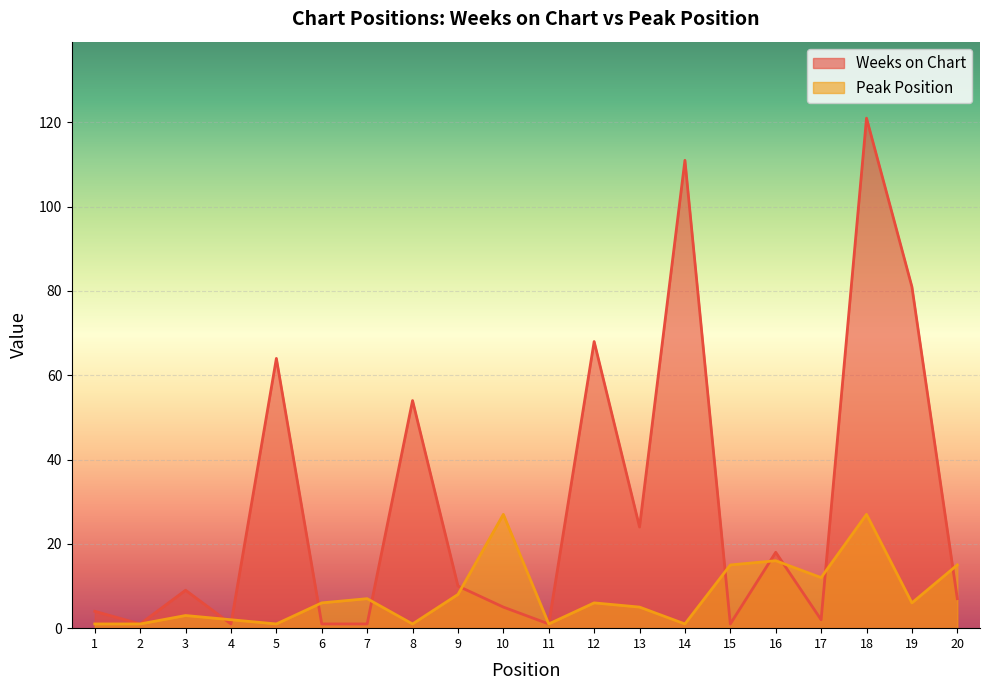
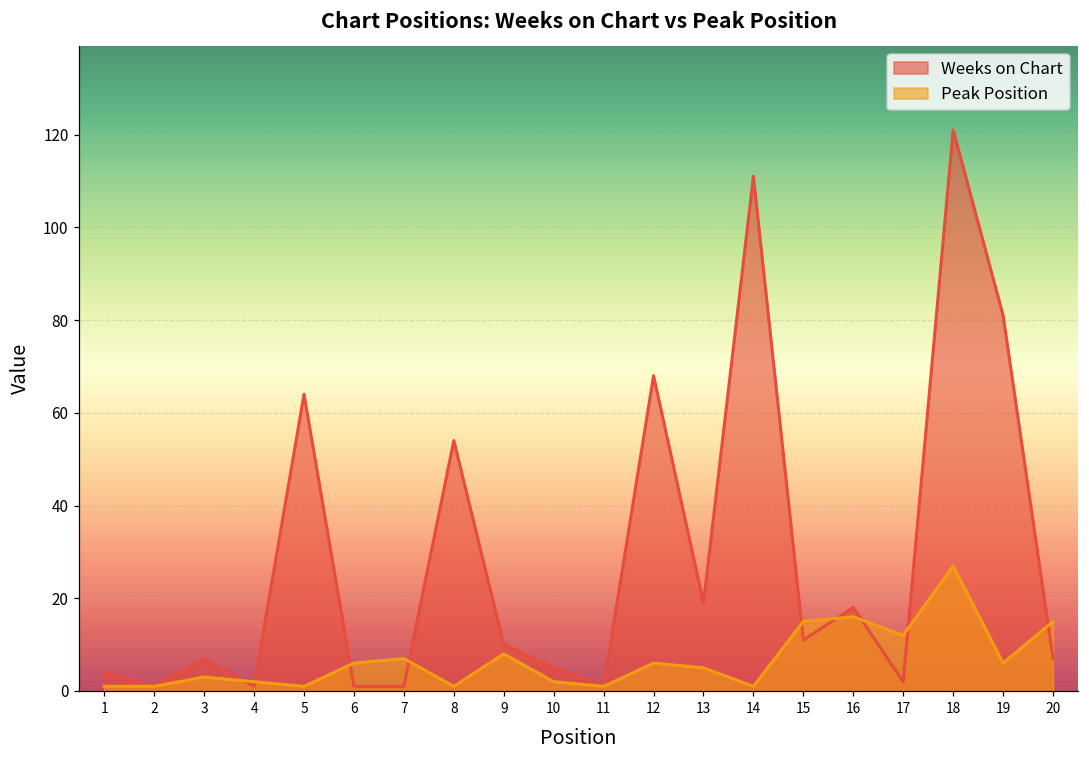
Weeks on Chart, 3: 9 -> 7
Peak Position, 10: 27 -> 2
Weeks on Chart, 13: 24 -> 19
Weeks on Chart, 15: 1 -> 11
